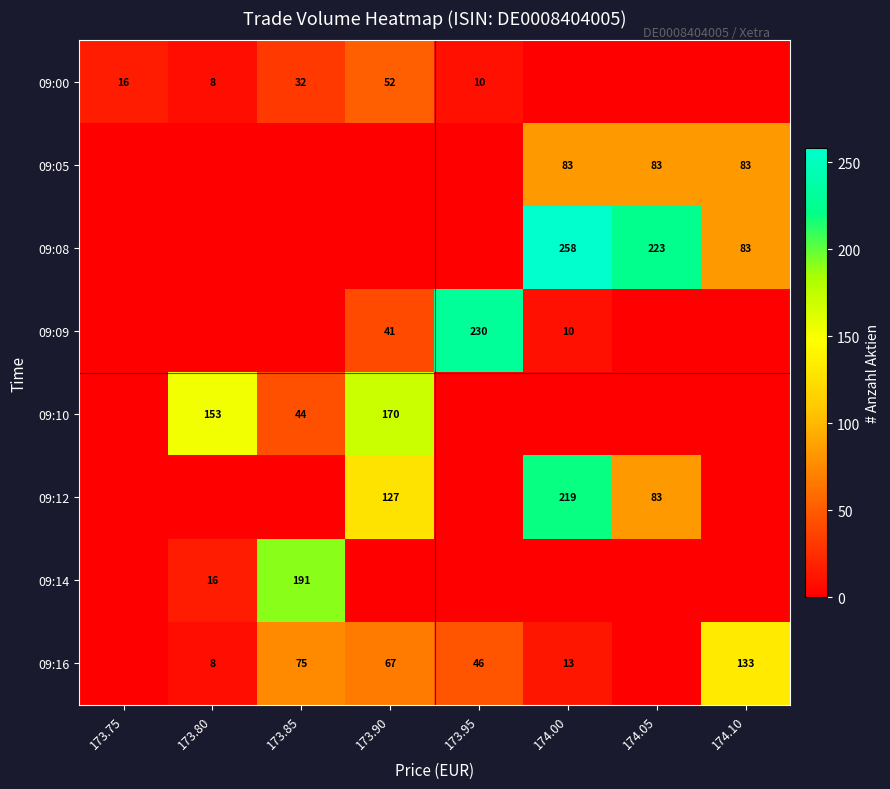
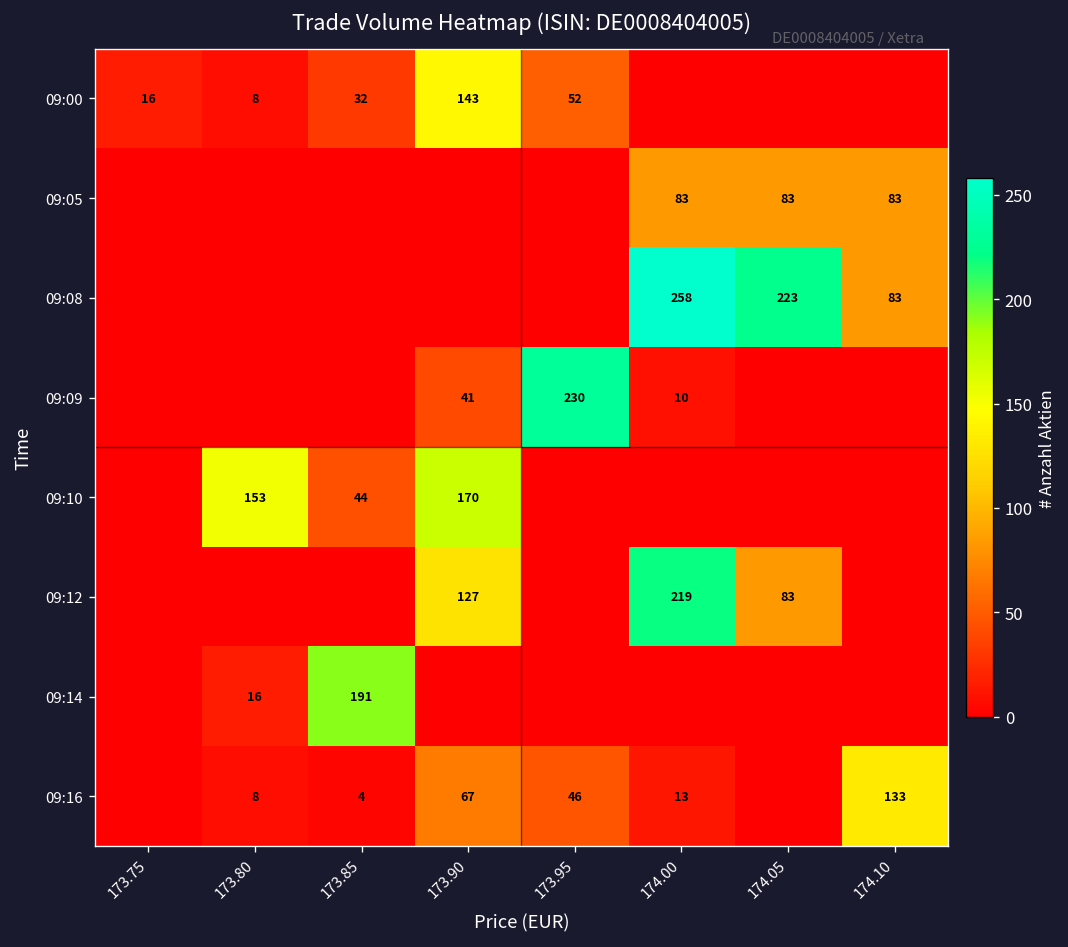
09:00, 173.90: 52 -> 143
09:00, 173.95: 10 -> 52
09:16, 173.85: 75 -> 4
